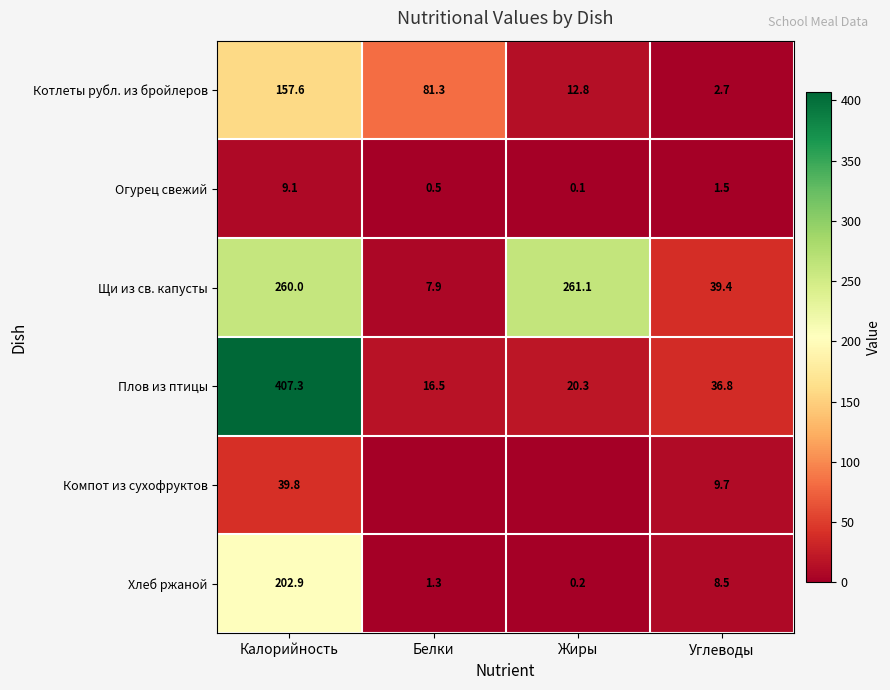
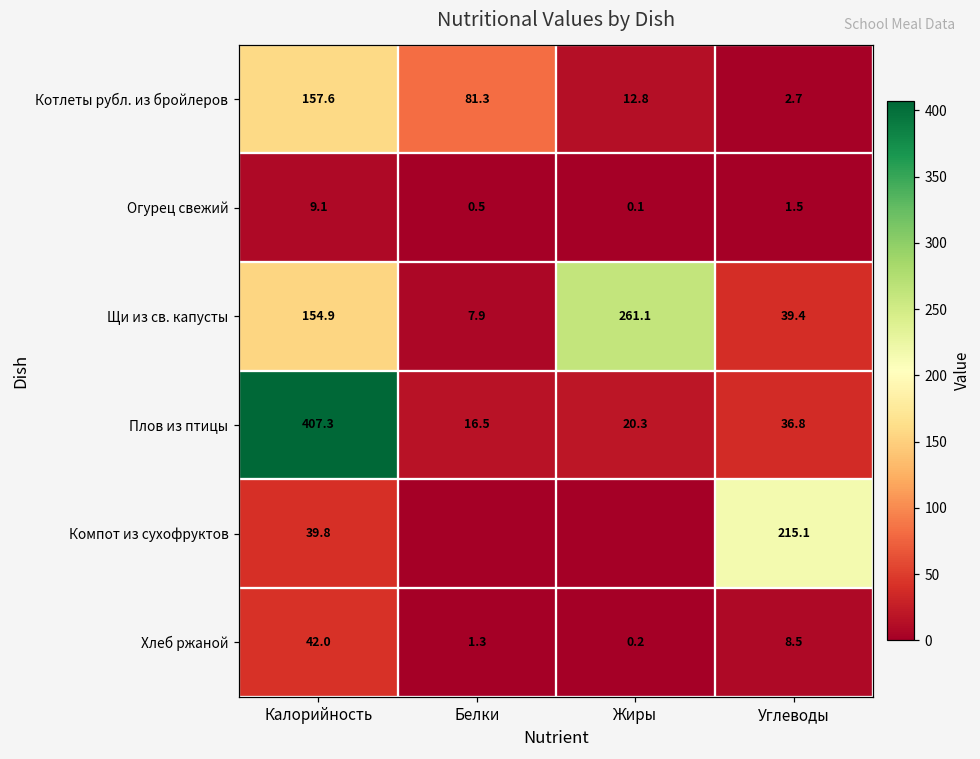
Щи из св. капусты, Калорийность: 260.0 -> 154.9
Компот из сухофруктов, Углеводы: 9.7 -> 215.1
Хлеб ржаной, Калорийность: 202.9 -> 42.0
